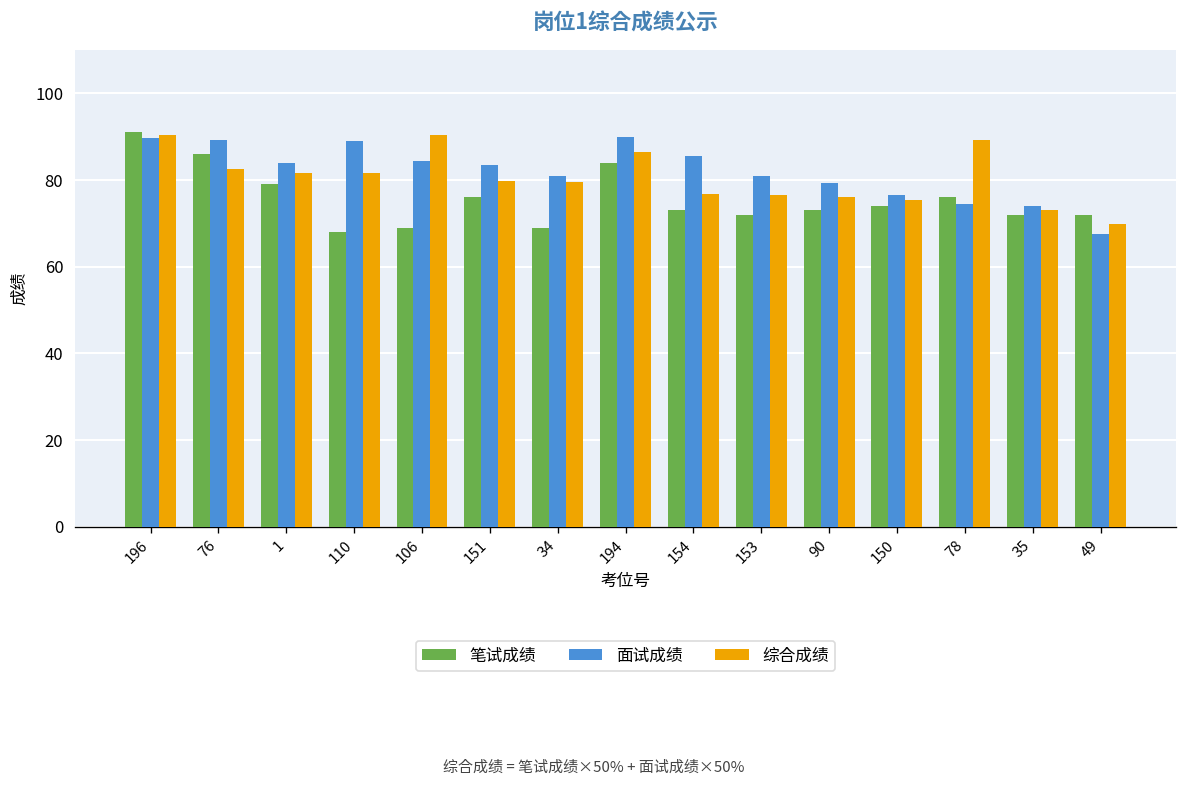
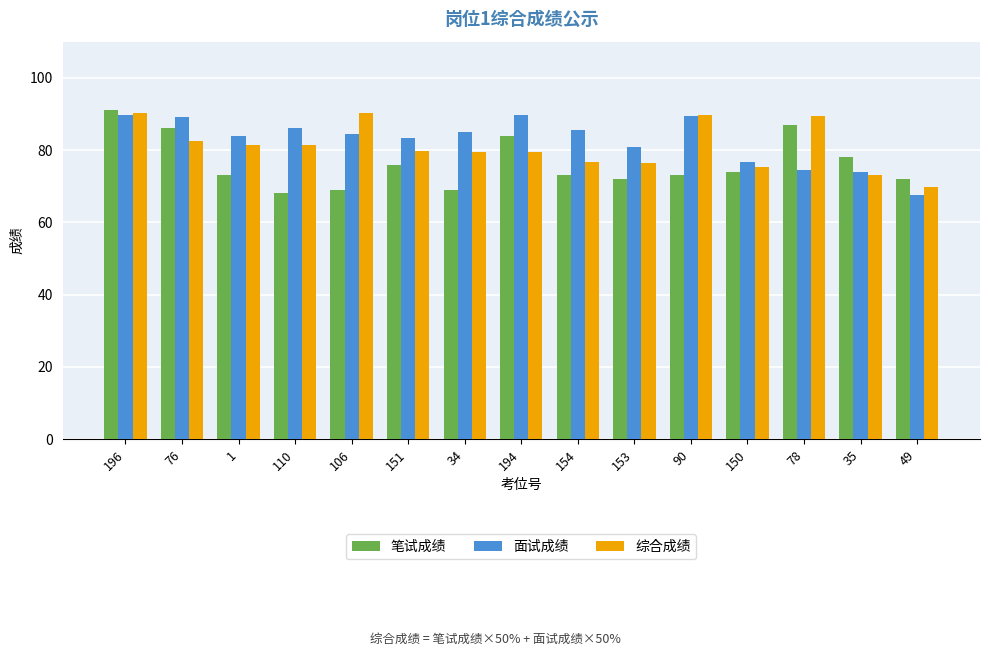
笔试成绩, 1: 79 -> 73
面试成绩, 110: 89 -> 86
面试成绩, 34: 81 -> 85
综合成绩, 194: 87 -> 79
面试成绩, 90: 79 -> 90
综合成绩, 90: 76 -> 90
笔试成绩, 78: 76 -> 87
笔试成绩, 35: 72 -> 78
